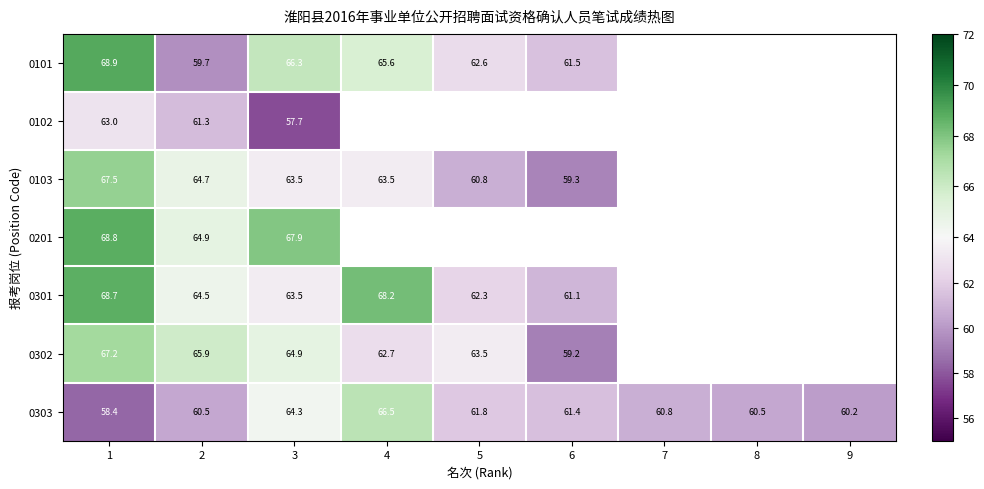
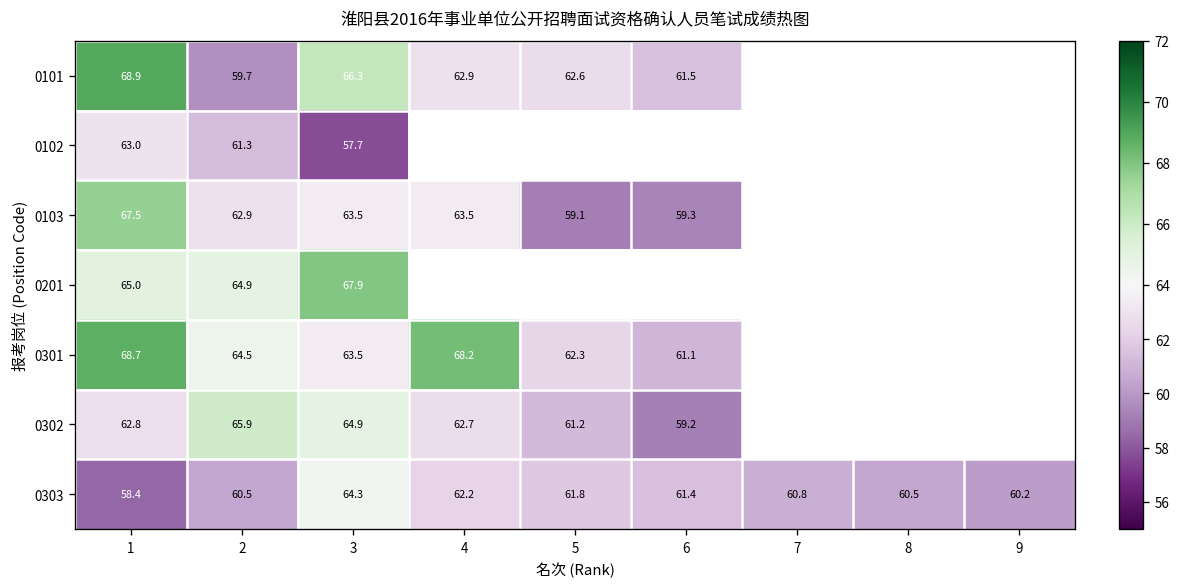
0101, 4: 65.6 -> 62.9
0103, 2: 64.7 -> 62.9
0103, 5: 60.8 -> 59.1
0201, 1: 68.8 -> 65.0
0302, 1: 67.2 -> 62.8
0302, 5: 63.5 -> 61.2
0303, 4: 66.5 -> 62.2
